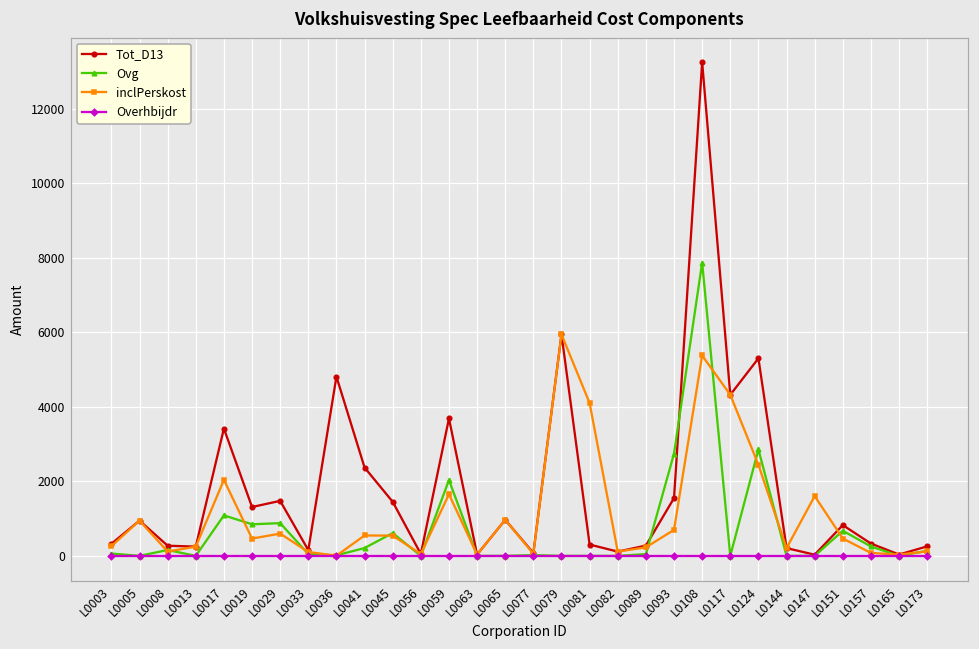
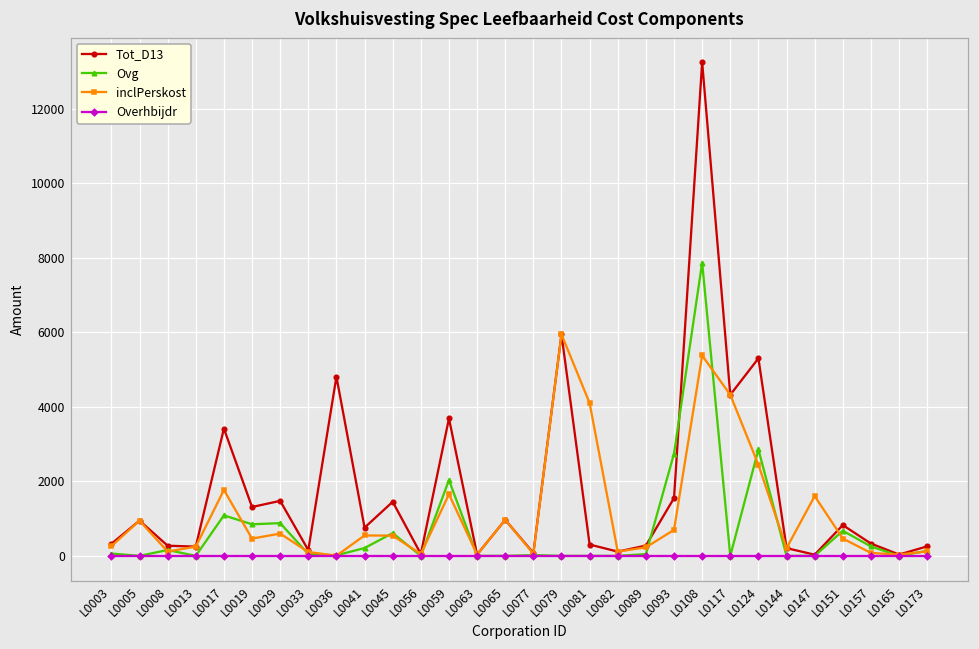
inclPerskost, L0017: 2000 -> 1800
Tot_D13, L0041: 2400 -> 800
